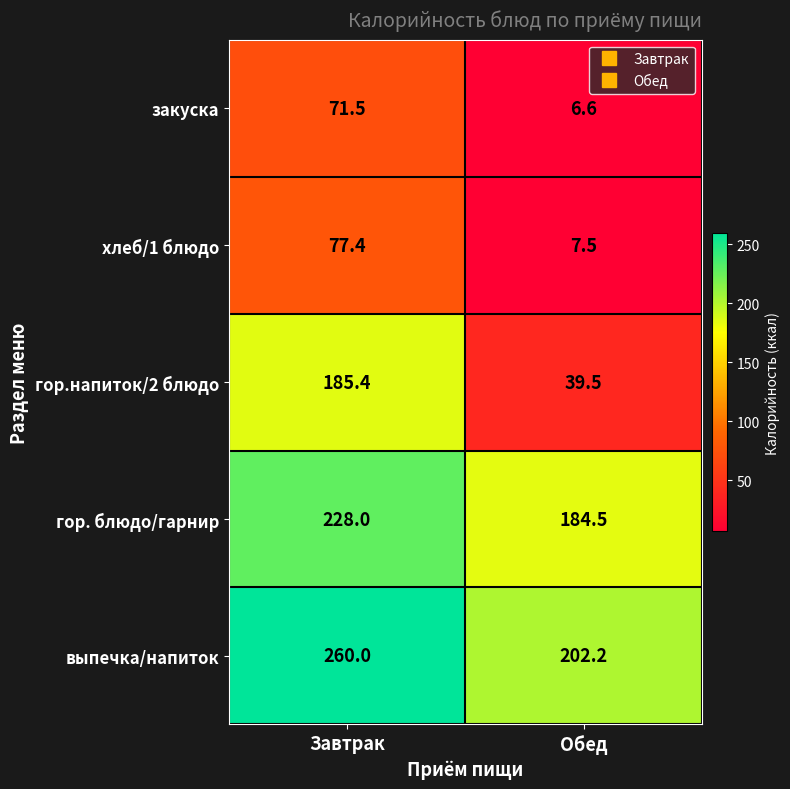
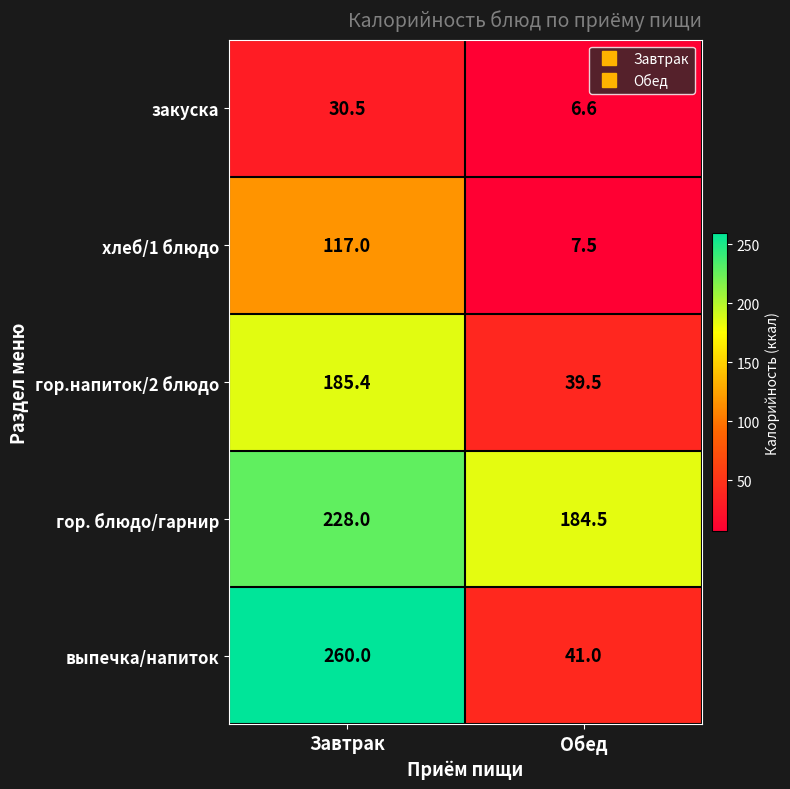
закуска, Завтрак: 71.5 -> 30.5
хлеб/1 блюдо, Завтрак: 77.4 -> 117.0
выпечка/напиток, Обед: 202.2 -> 41.0
